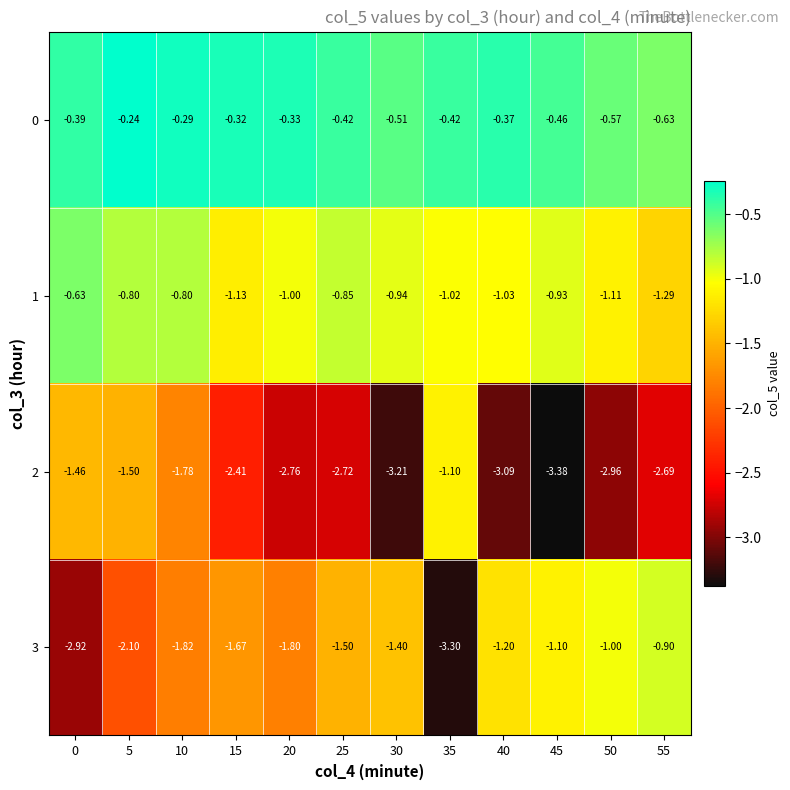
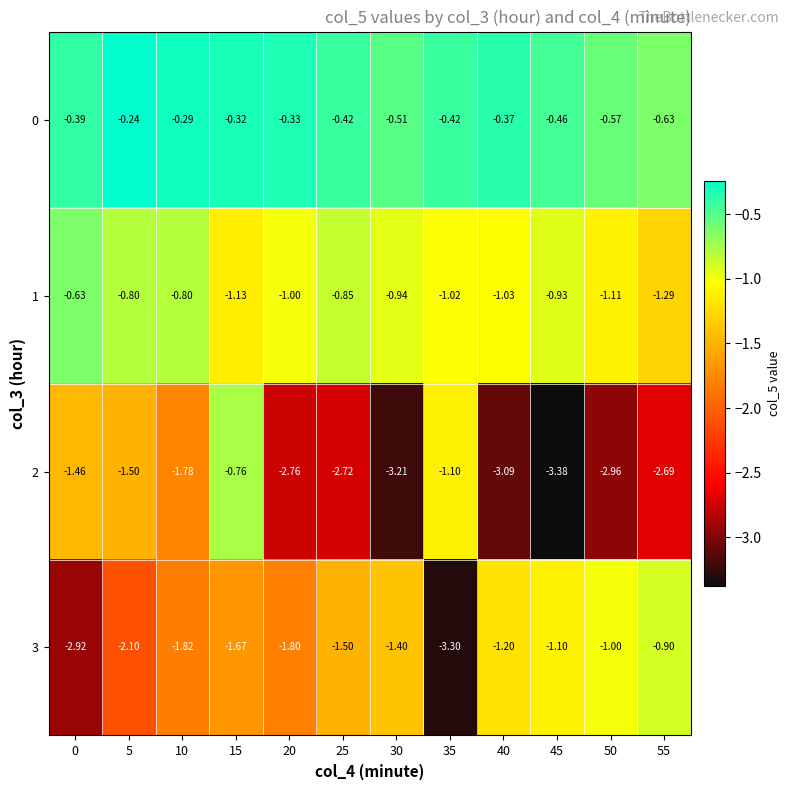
2, 15: -2.41 -> -0.76
